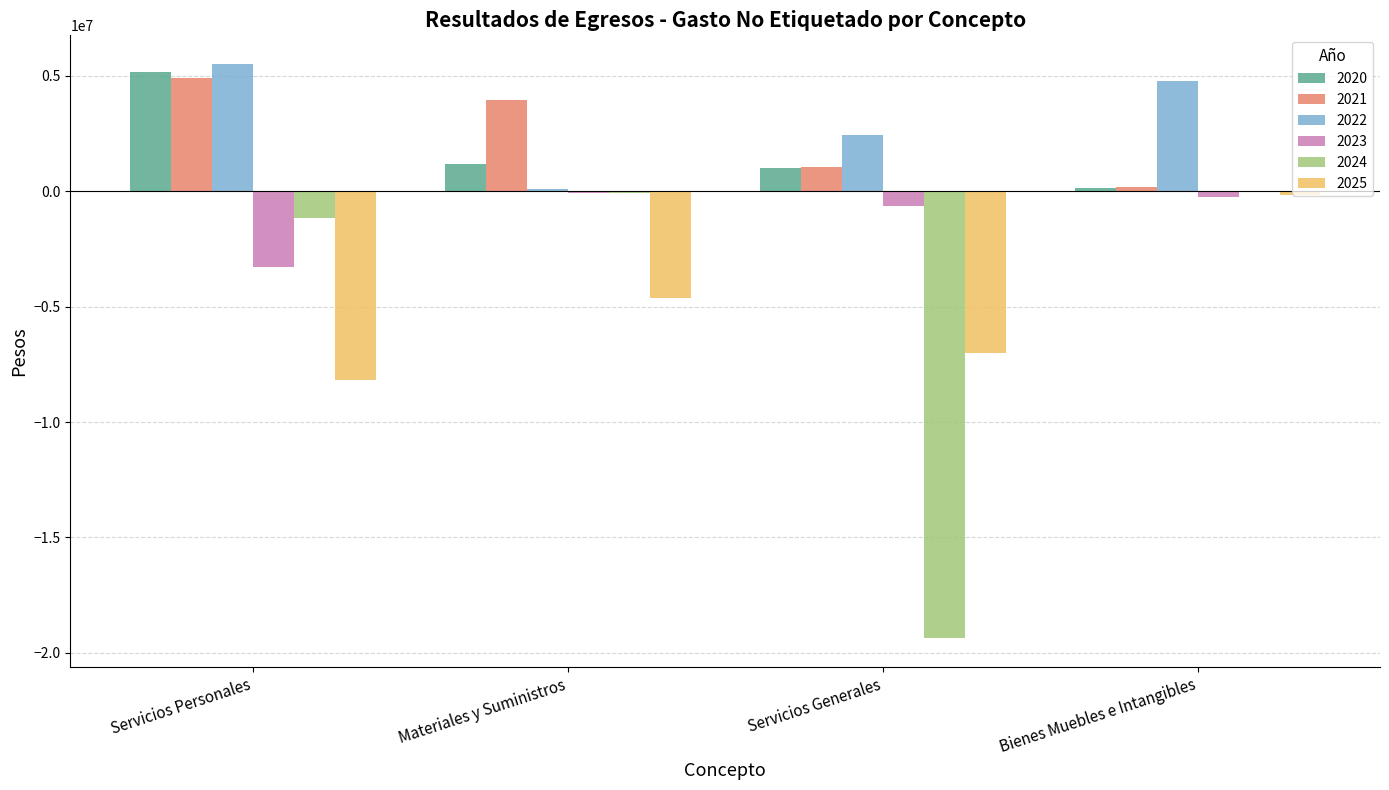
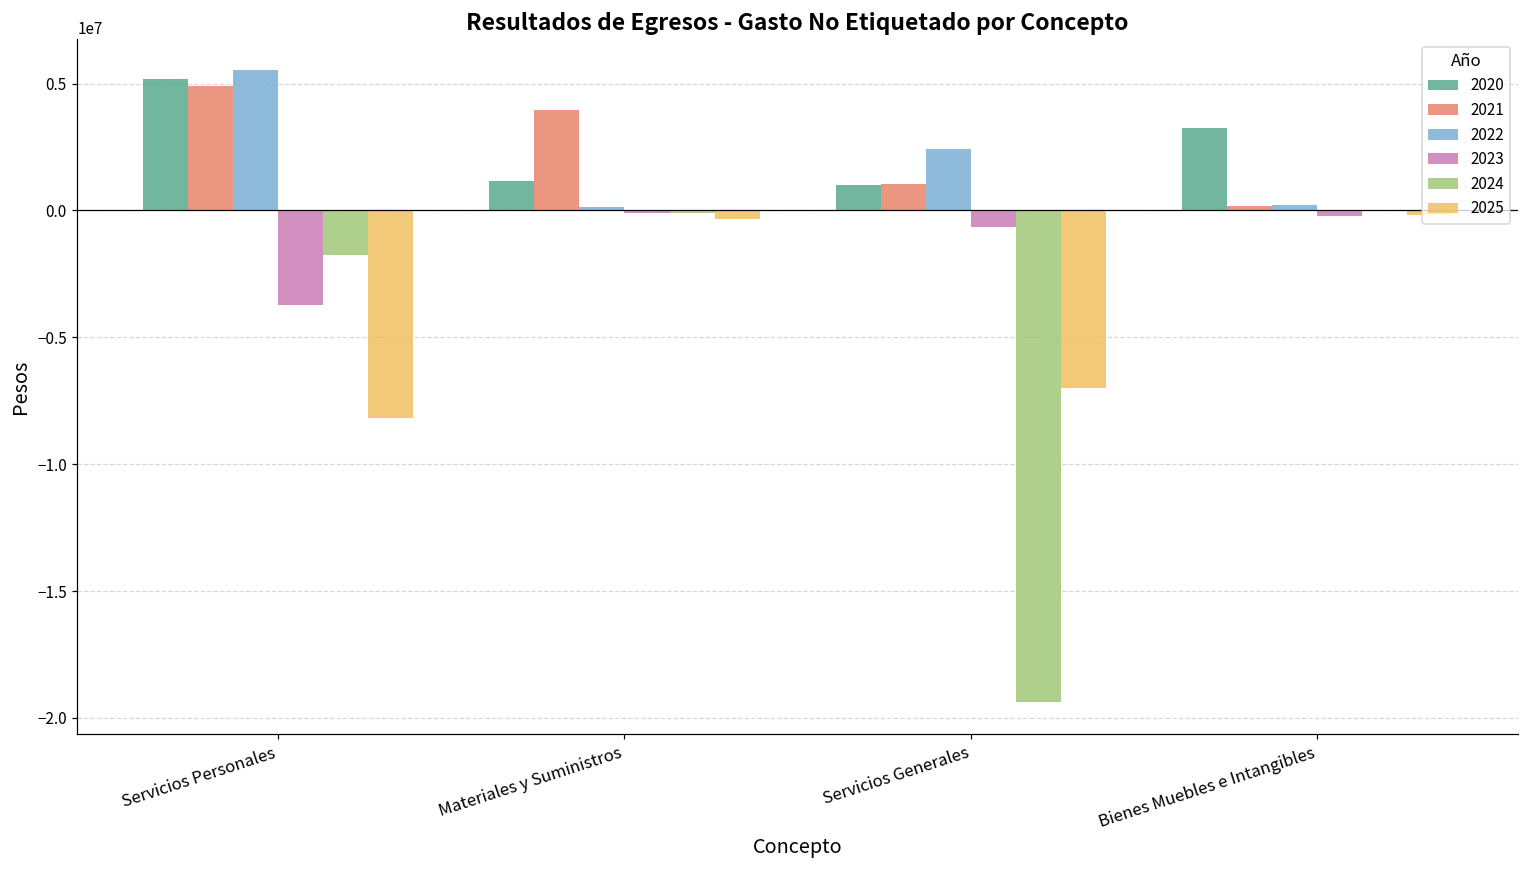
2023, Servicios Personales: -3300000 -> -3700000
2024, Servicios Personales: -1100000 -> -1800000
2025, Materiales y Suministros: -4600000 -> -300000
2020, Bienes Muebles e Intangibles: 100000 -> 3200000
2022, Bienes Muebles e Intangibles: 4800000 -> 200000
